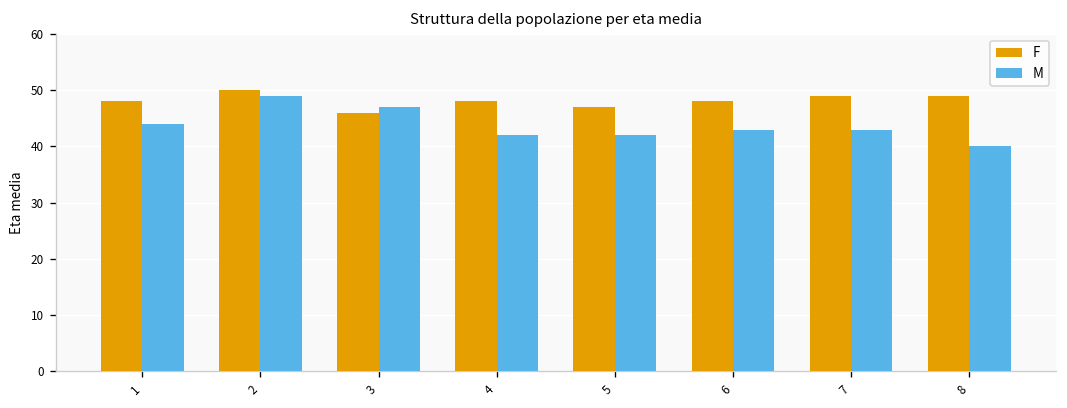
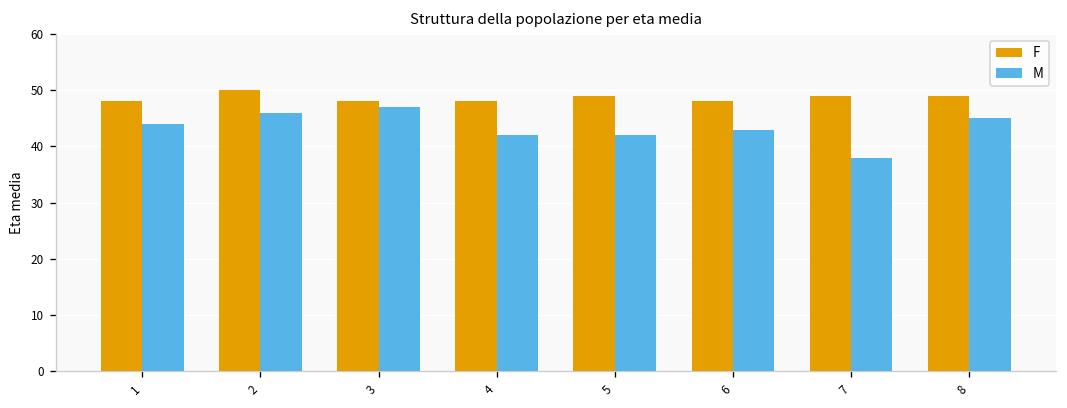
M, 2: 49 -> 46
F, 3: 46 -> 48
F, 5: 47 -> 49
M, 7: 43 -> 38
M, 8: 40 -> 45
